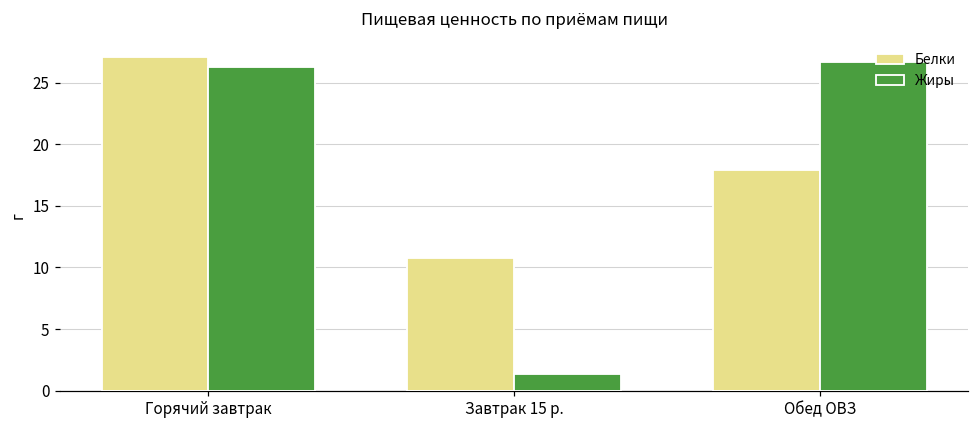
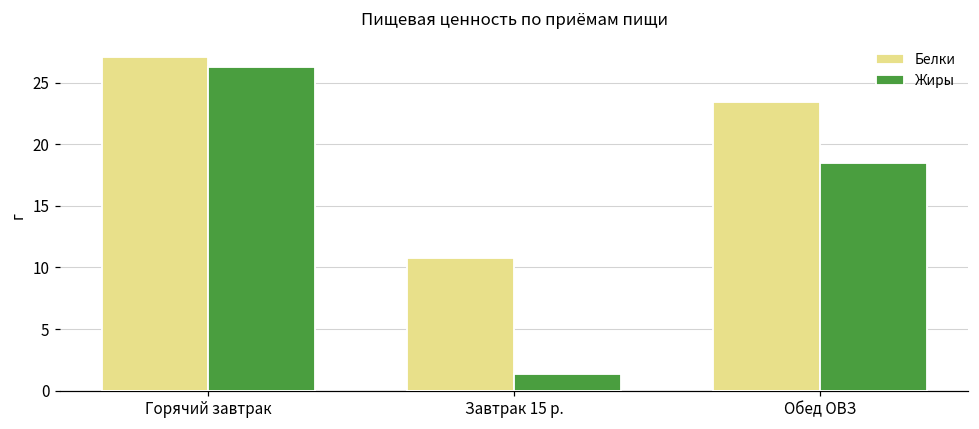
Белки, Обед ОВЗ: 17.9 -> 23.4
Жиры, Обед ОВЗ: 26.7 -> 18.5
